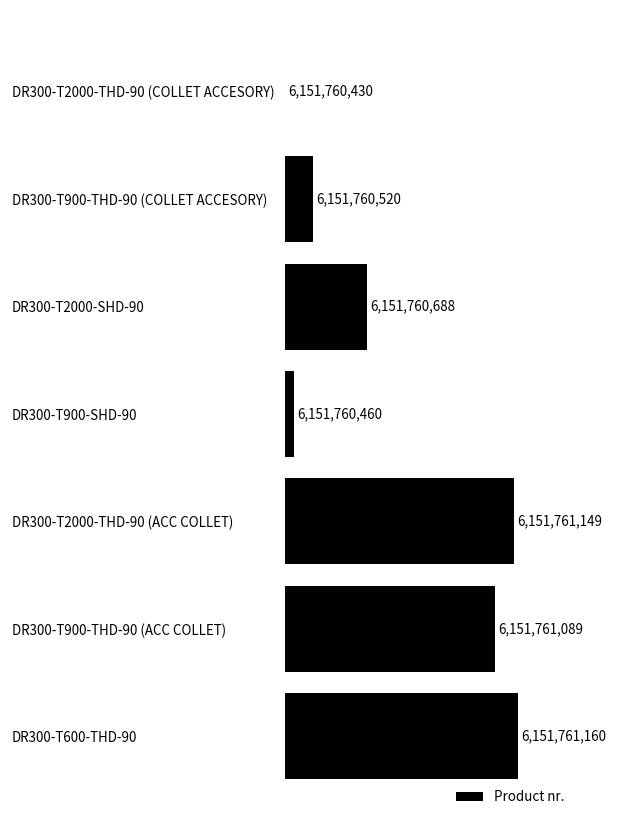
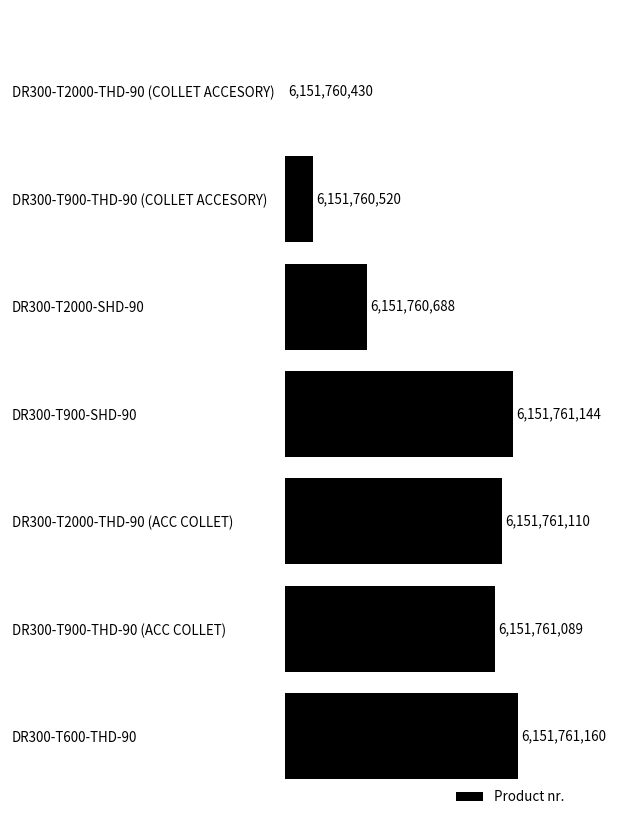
DR300-T900-SHD-90: 6,151,760,460 -> 6,151,761,144
DR300-T2000-THD-90 (ACC COLLET): 6,151,761,149 -> 6,151,761,110
